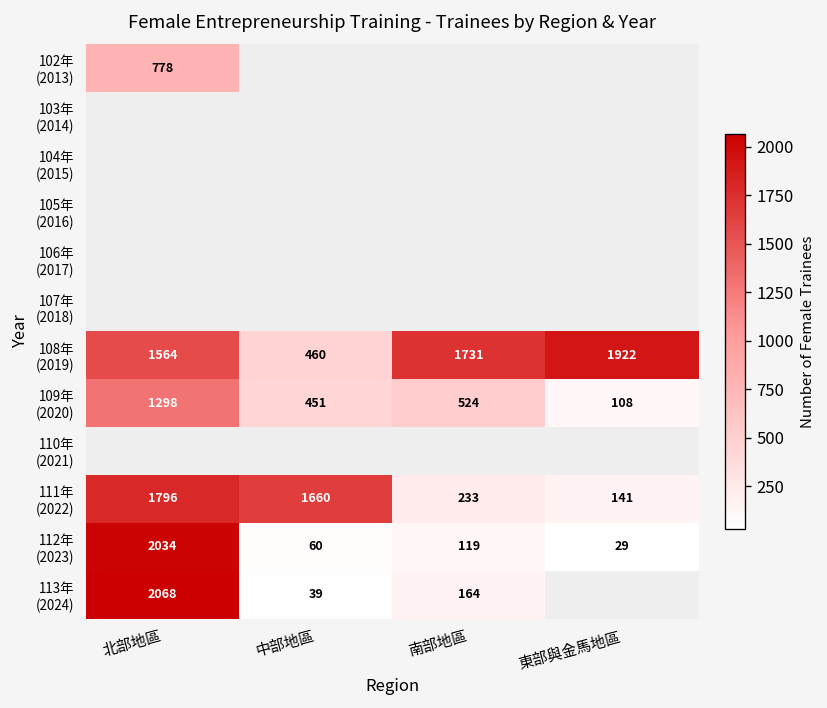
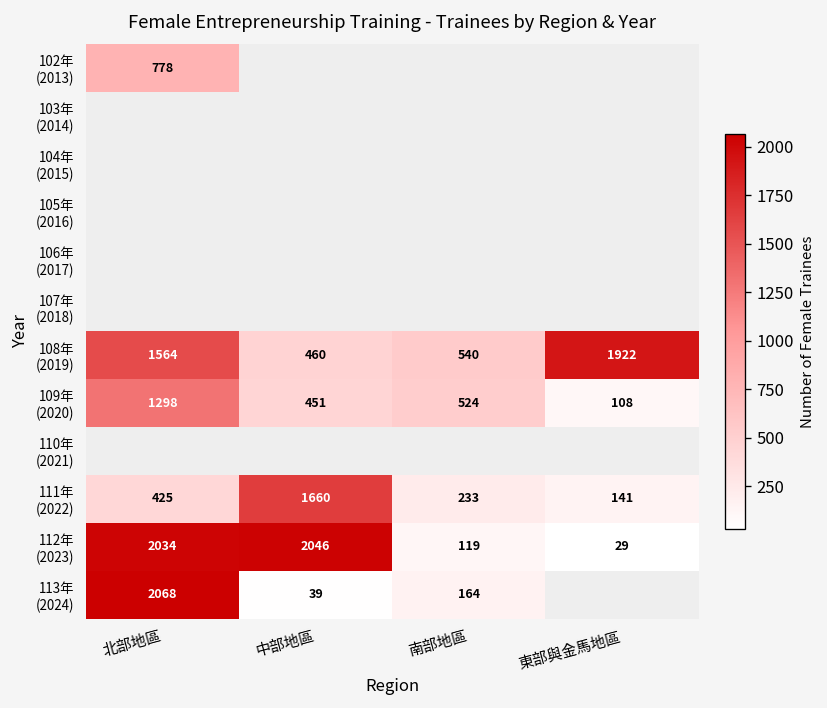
108年 (2019), 南部地區: 1731 -> 540
111年 (2022), 北部地區: 1796 -> 425
112年 (2023), 中部地區: 60 -> 2046
